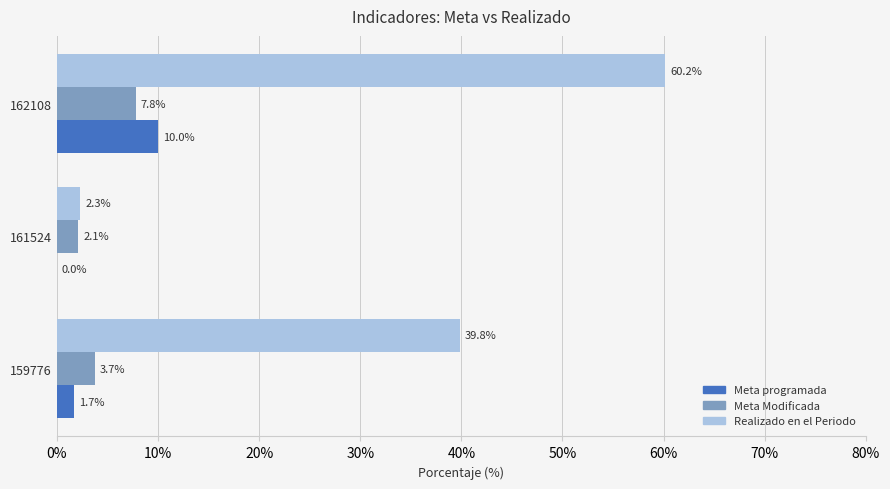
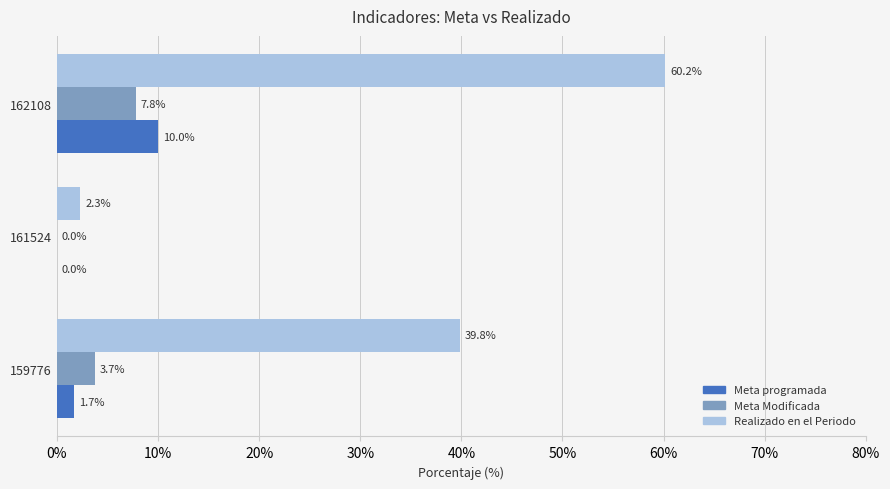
Meta Modificada, 161524: 2.1% -> 0.0%
